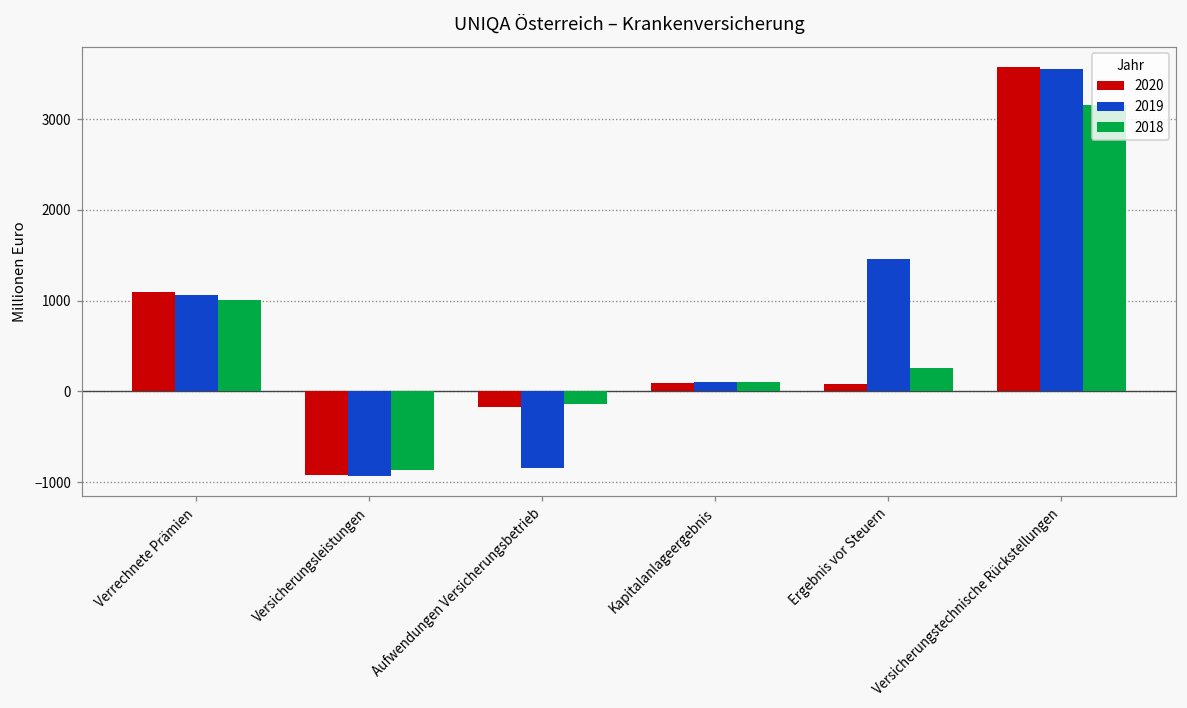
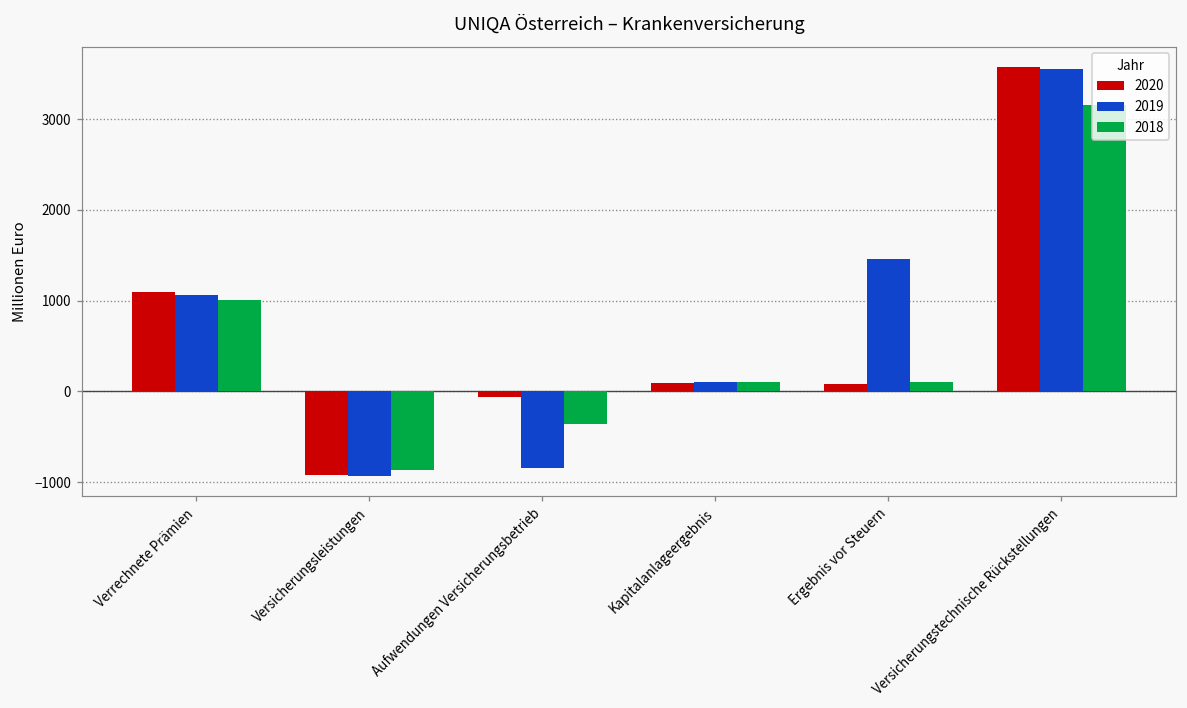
2020, Aufwendungen Versicherungsbetrieb: -200 -> -100
2018, Aufwendungen Versicherungsbetrieb: -100 -> -400
2018, Ergebnis vor Steuern: 300 -> 100
